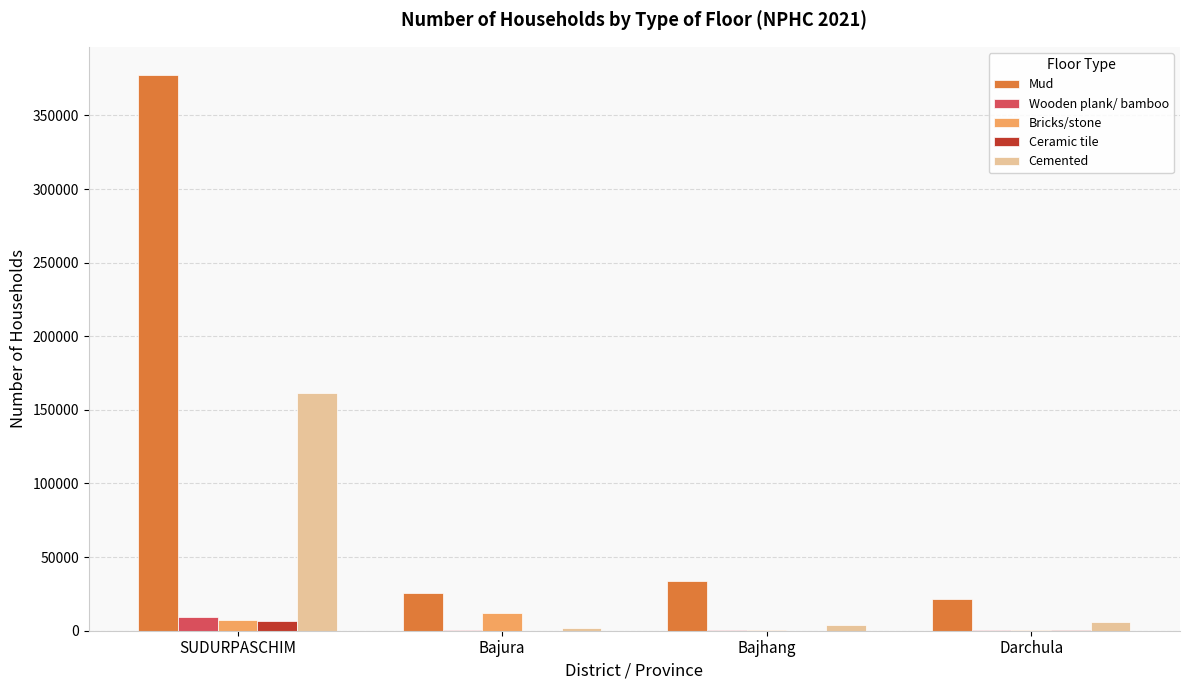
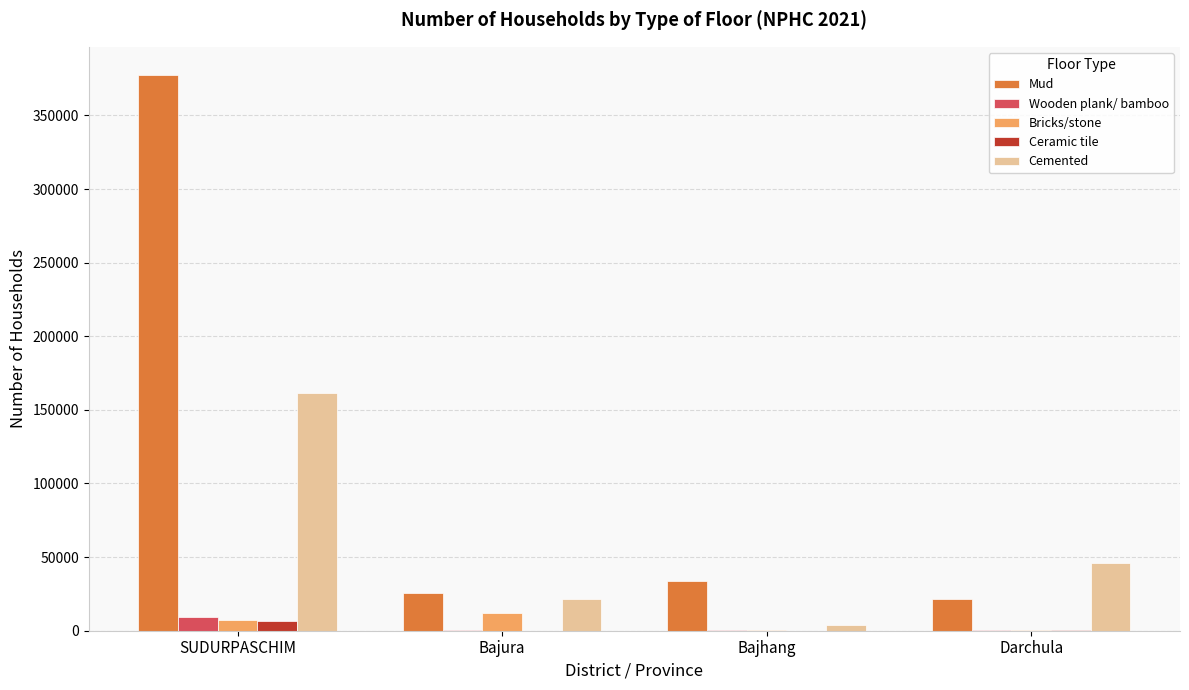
Cemented, Bajura: 2000 -> 21000
Cemented, Darchula: 6000 -> 46000
